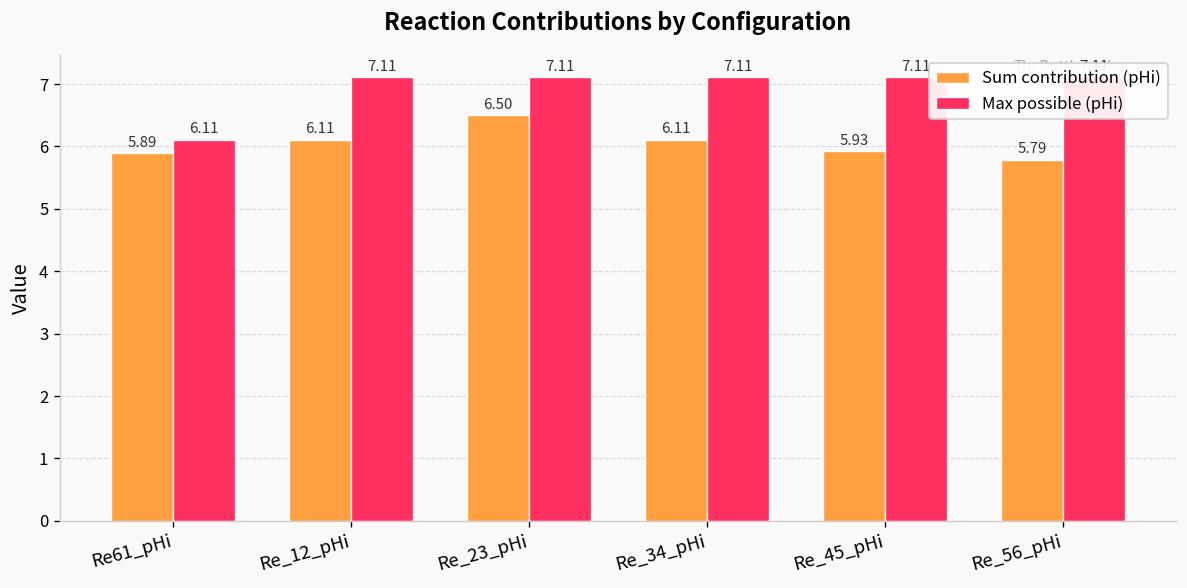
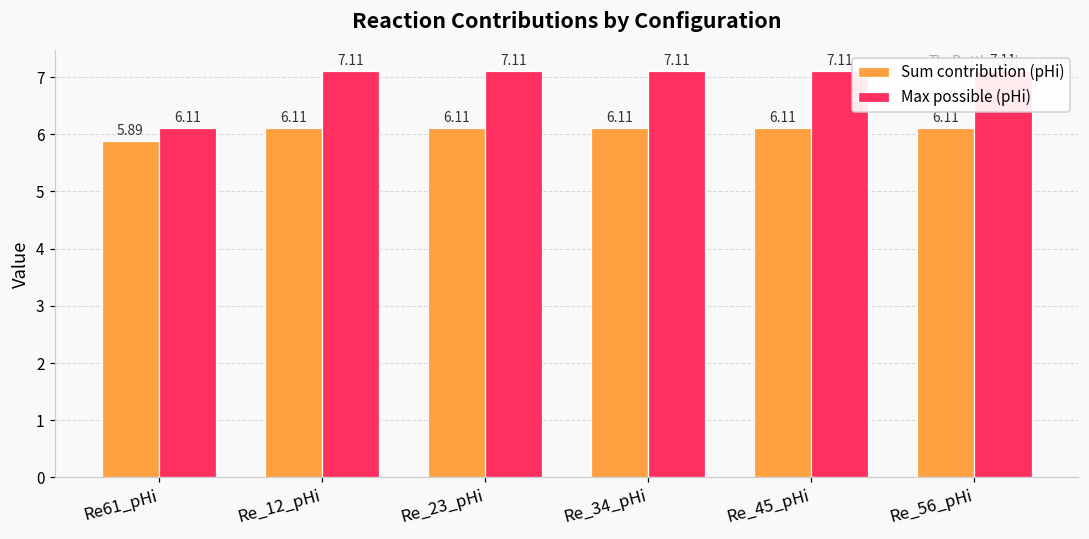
Sum contribution (pHi), Re_23_pHi: 6.50 -> 6.11
Sum contribution (pHi), Re_45_pHi: 5.93 -> 6.11
Sum contribution (pHi), Re_56_pHi: 5.79 -> 6.11
